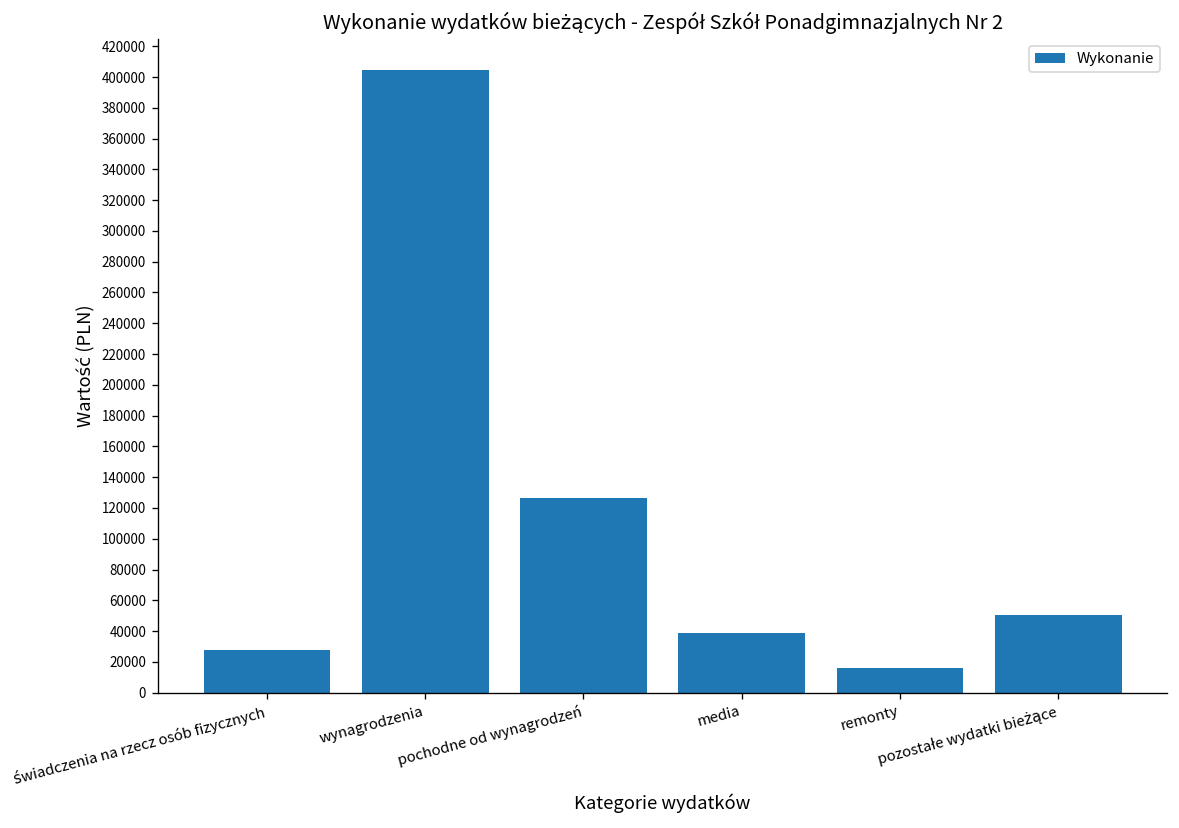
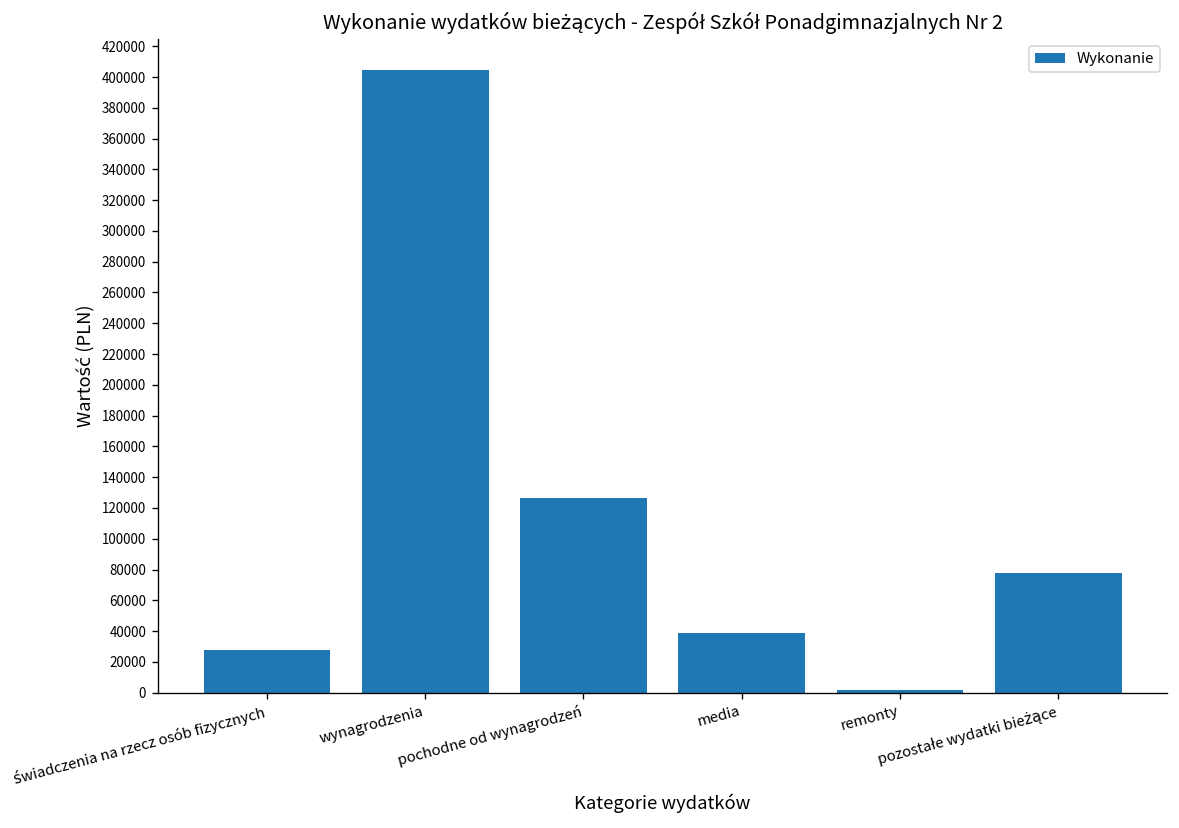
remonty: 16000 -> 1000
pozostałe wydatki bieżące: 50000 -> 78000
